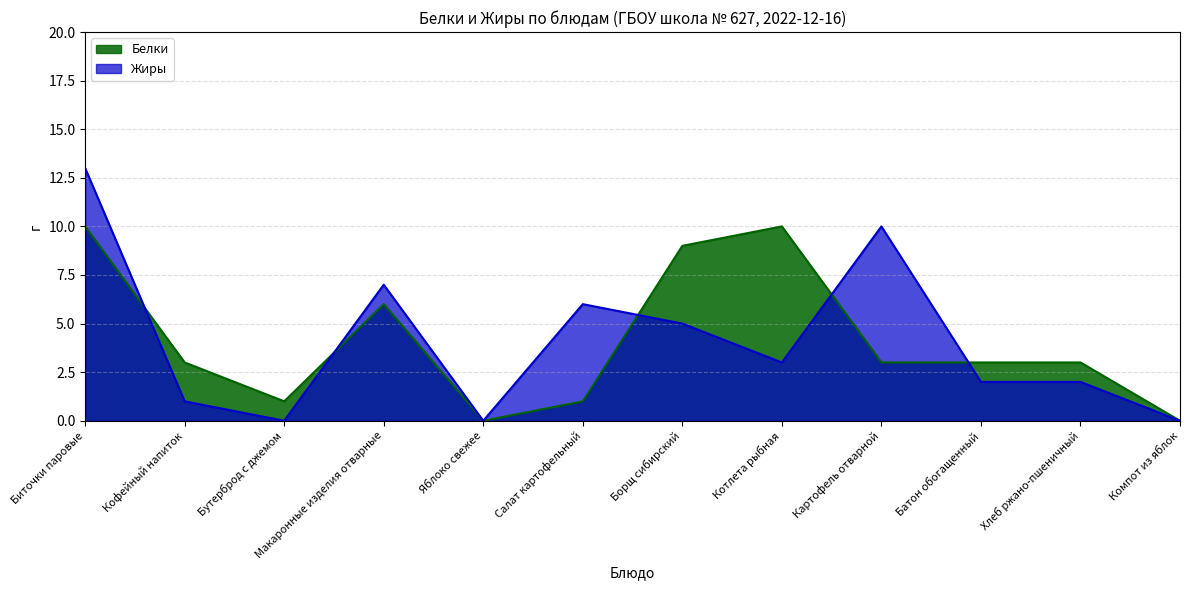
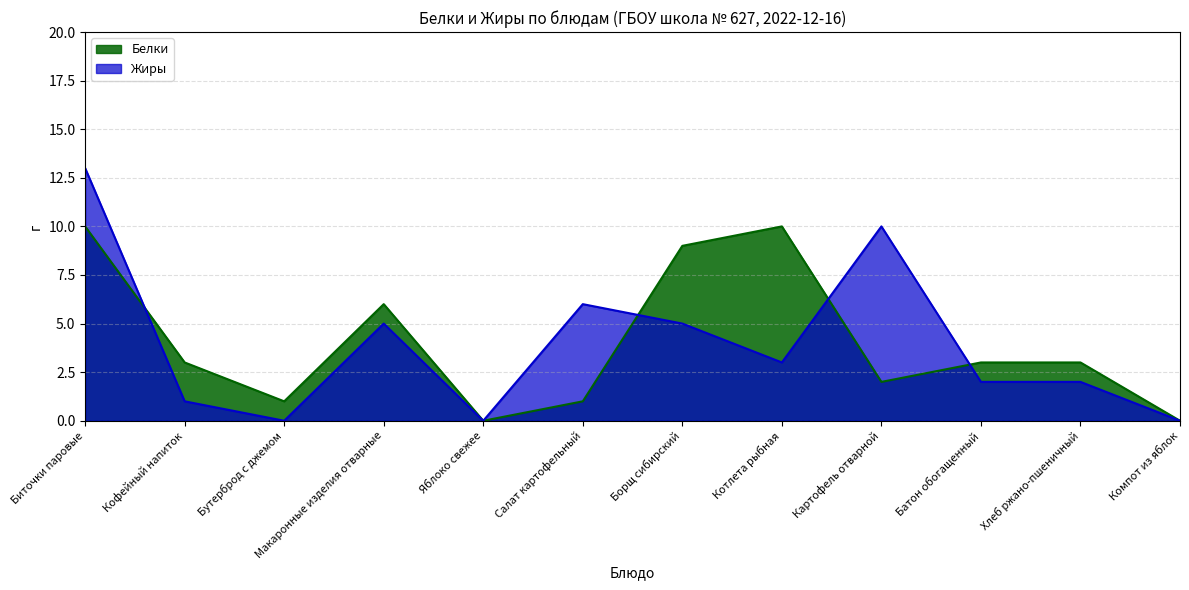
Жиры, Макаронные изделия отварные: 7 -> 5
Белки, Картофель отварной: 3 -> 2
